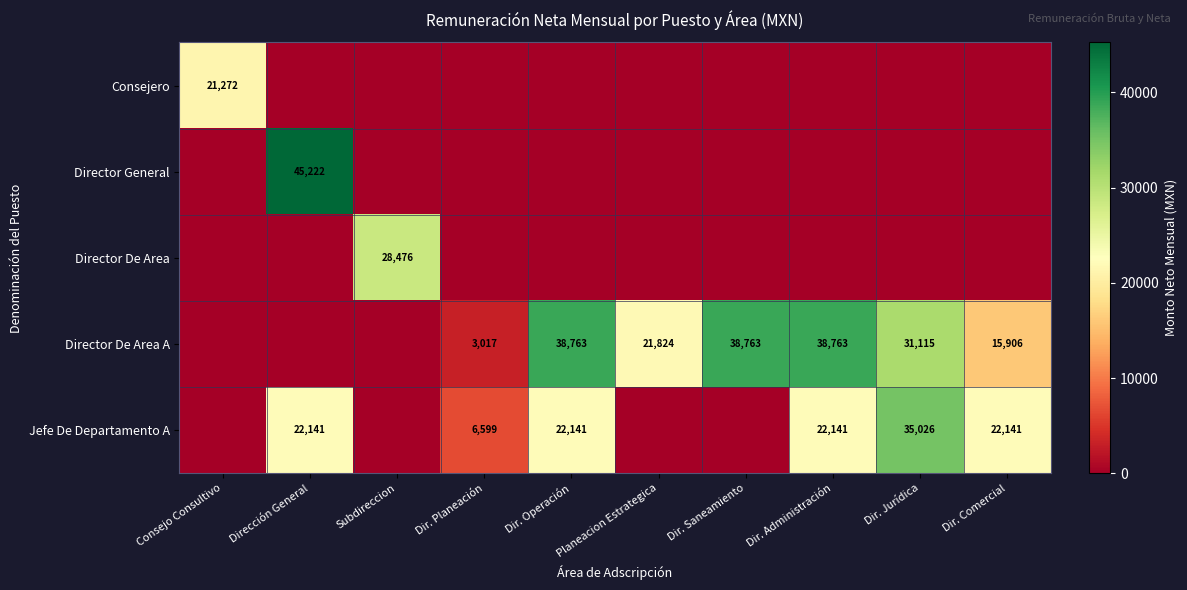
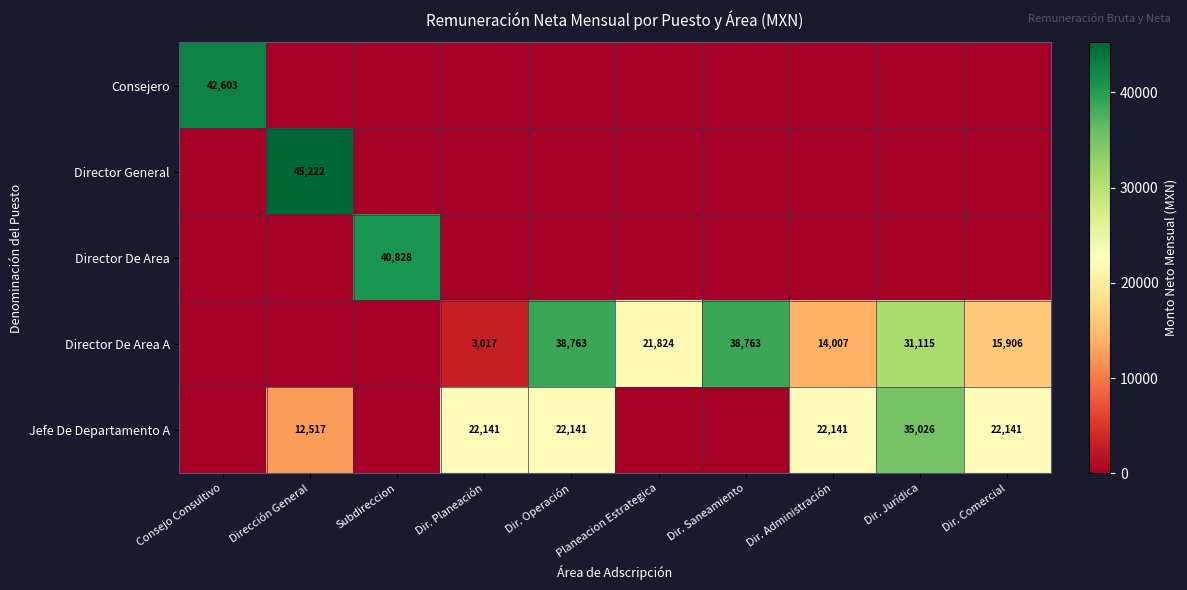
Consejero, Consejo Consultivo: 21,272 -> 42,603
Director De Area, Subdireccion: 28,476 -> 40,828
Director De Area A, Dir. Administración: 38,763 -> 14,007
Jefe De Departamento A, Dirección General: 22,141 -> 12,517
Jefe De Departamento A, Dir. Planeación: 6,599 -> 22,141
